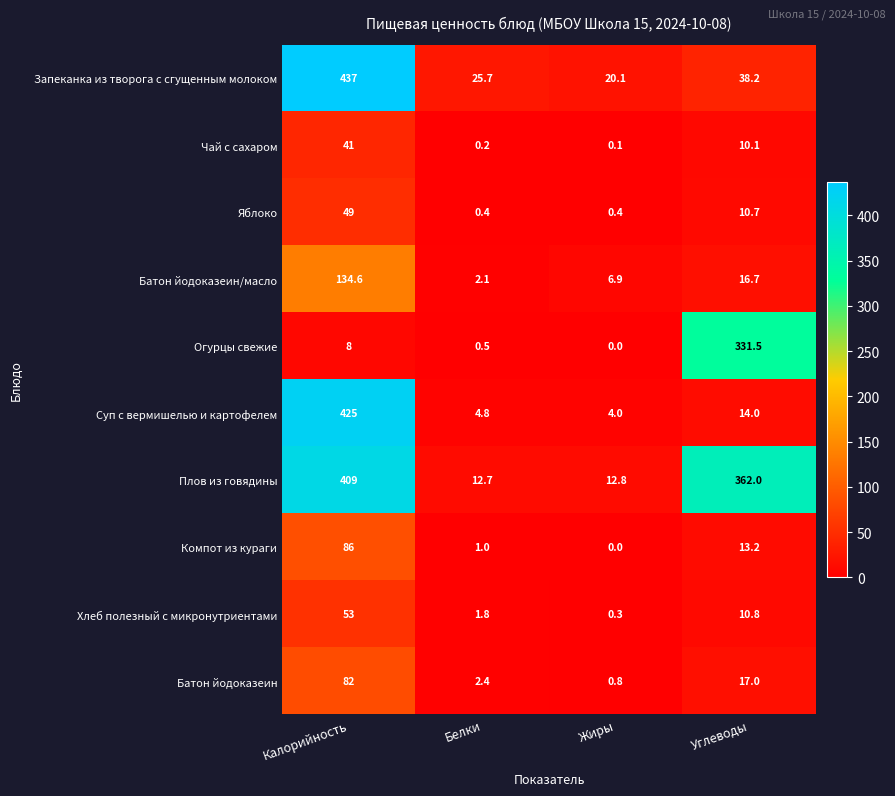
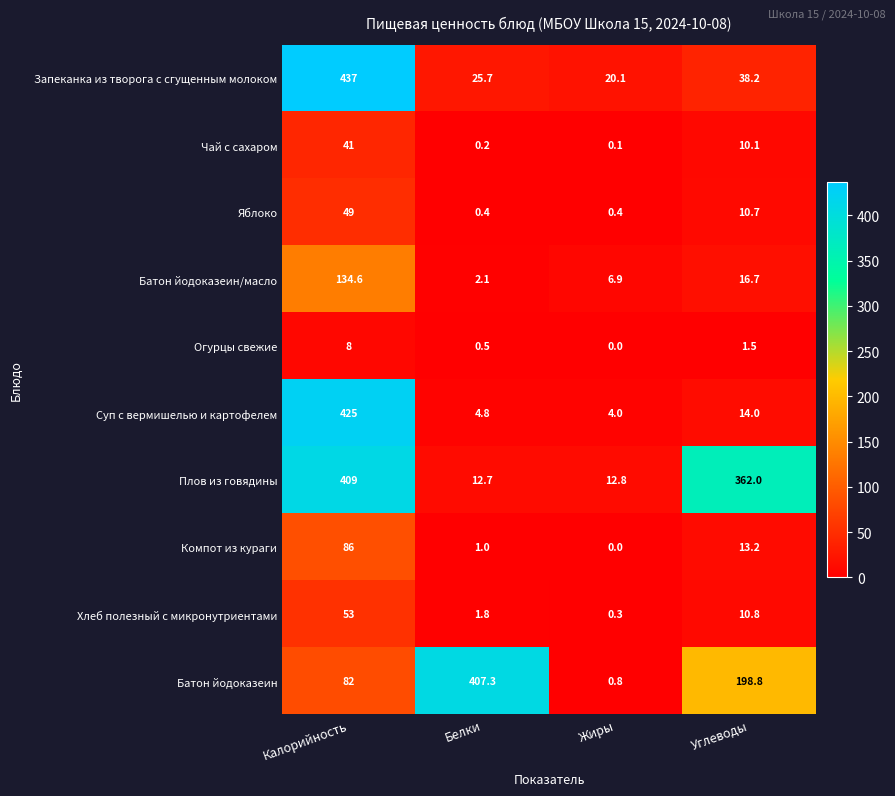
Огурцы свежие, Углеводы: 331.5 -> 1.5
Батон йодоказеин, Белки: 2.4 -> 407.3
Батон йодоказеин, Углеводы: 17.0 -> 198.8
